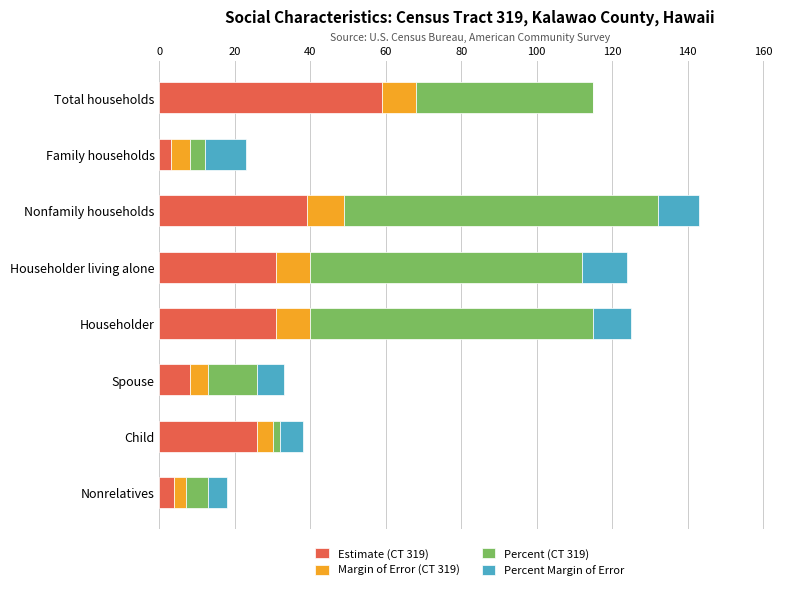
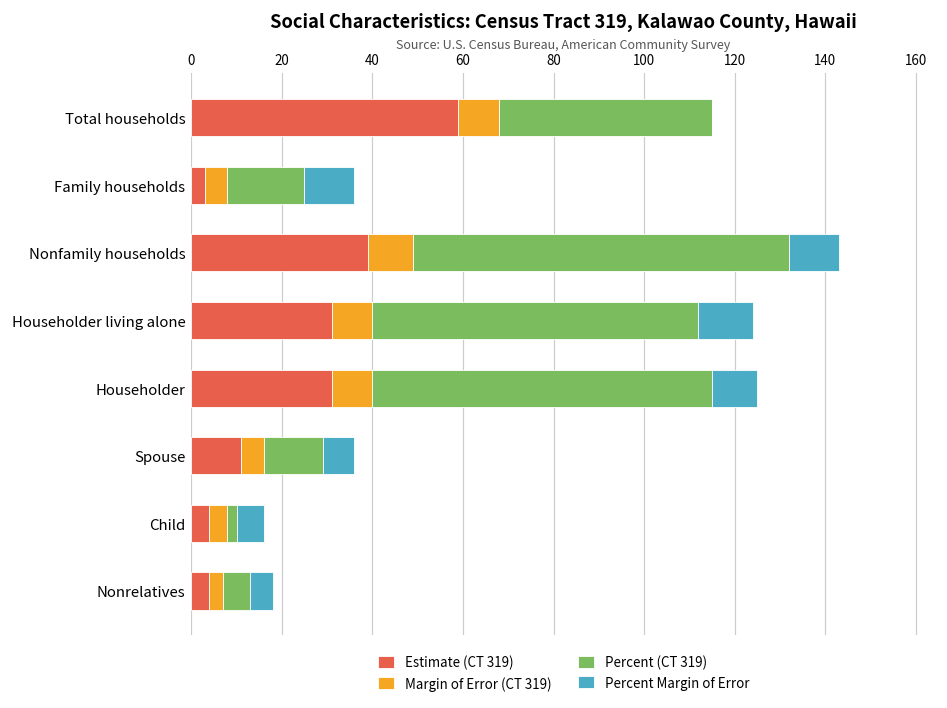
Percent (CT 319), Family households: 4 -> 17
Estimate (CT 319), Spouse: 8 -> 11
Estimate (CT 319), Child: 26 -> 4
